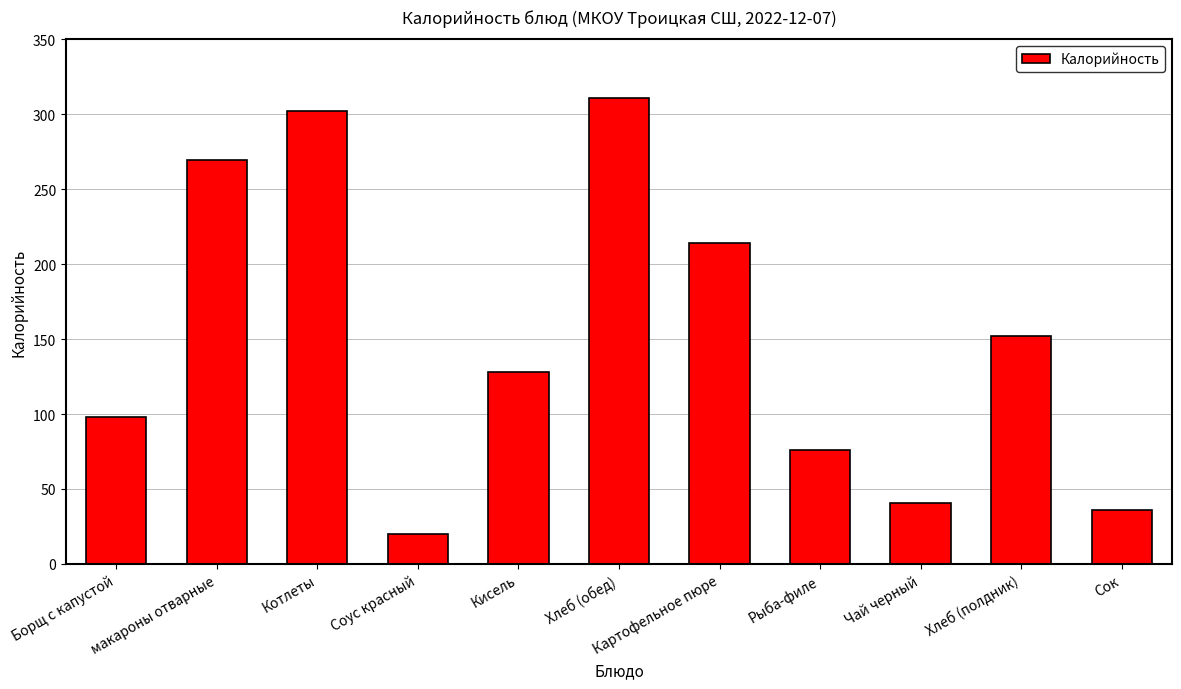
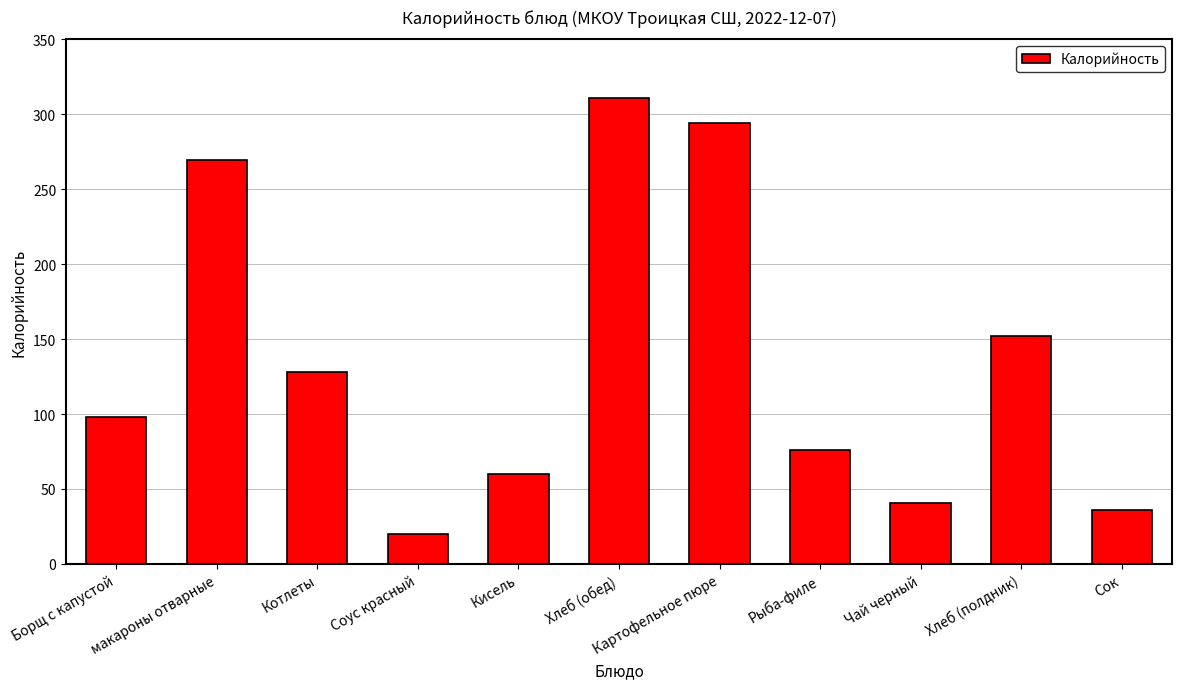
Котлеты: 302 -> 128
Кисель: 128 -> 60
Картофельное пюре: 214 -> 294
